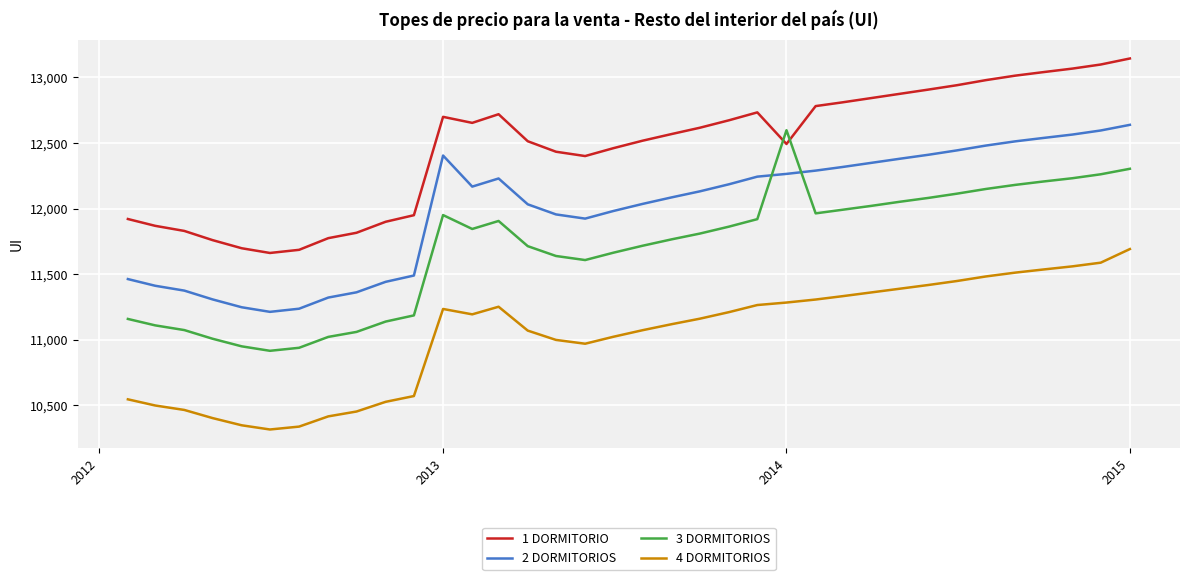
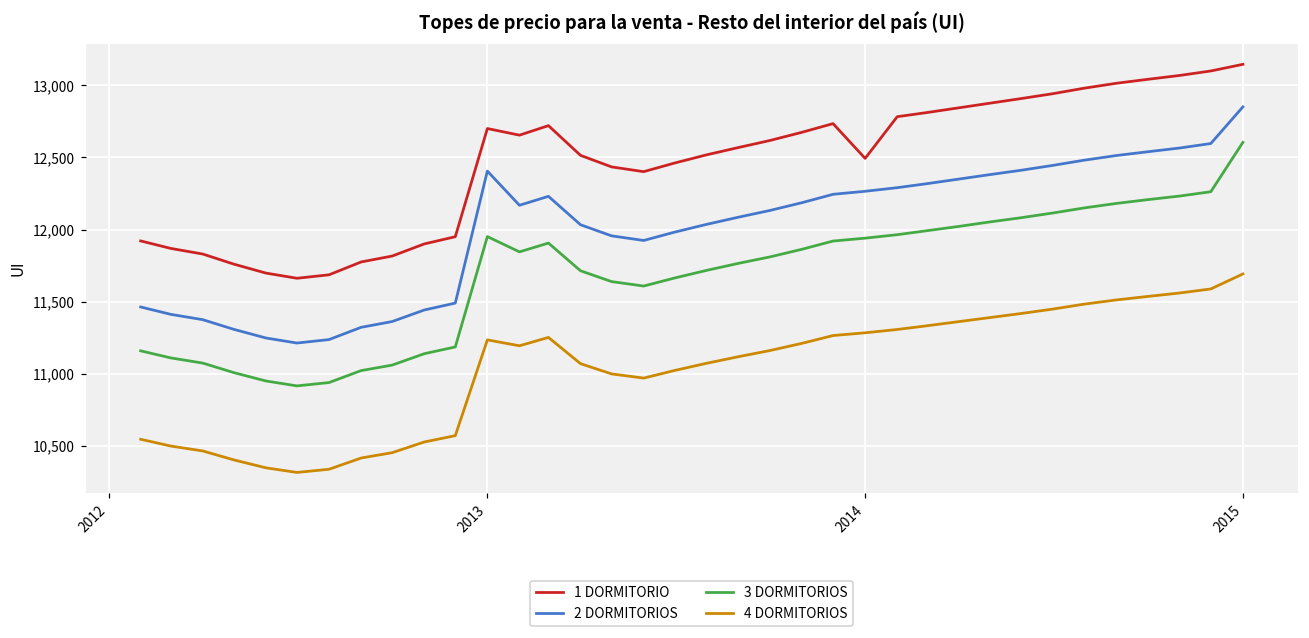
3 DORMITORIOS, 2014: 12,600 -> 11,940
2 DORMITORIOS, 2015: 12,640 -> 12,850
3 DORMITORIOS, 2015: 12,300 -> 12,600
